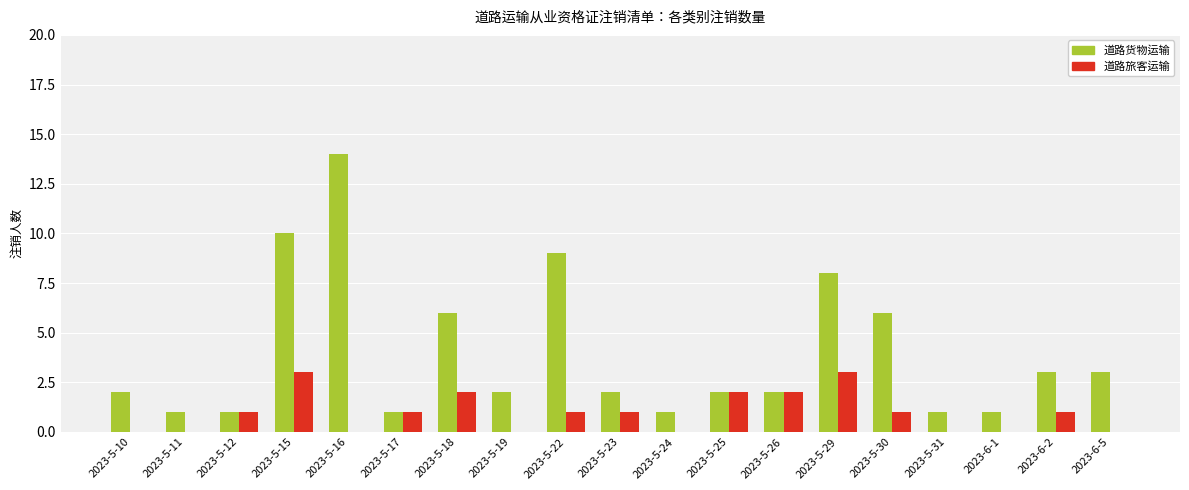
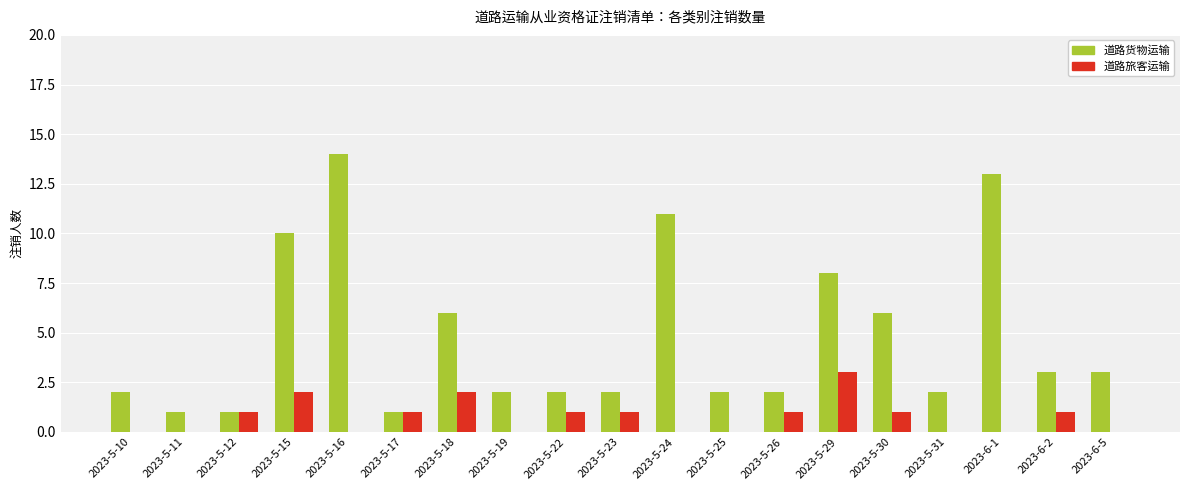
道路旅客运输, 2023-5-15: 3 -> 2
道路货物运输, 2023-5-22: 9 -> 2
道路货物运输, 2023-5-24: 1 -> 11
道路旅客运输, 2023-5-25: 2 -> 0
道路旅客运输, 2023-5-26: 2 -> 1
道路货物运输, 2023-5-31: 1 -> 2
道路货物运输, 2023-6-1: 1 -> 13
